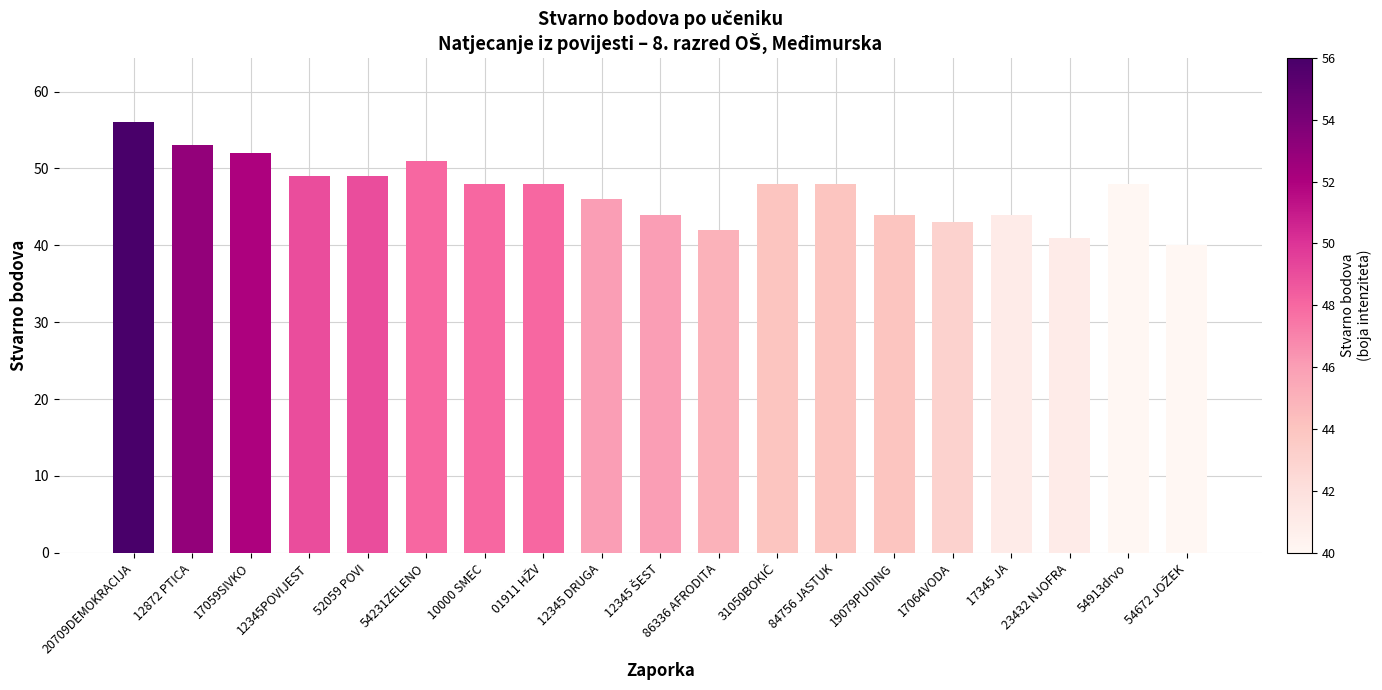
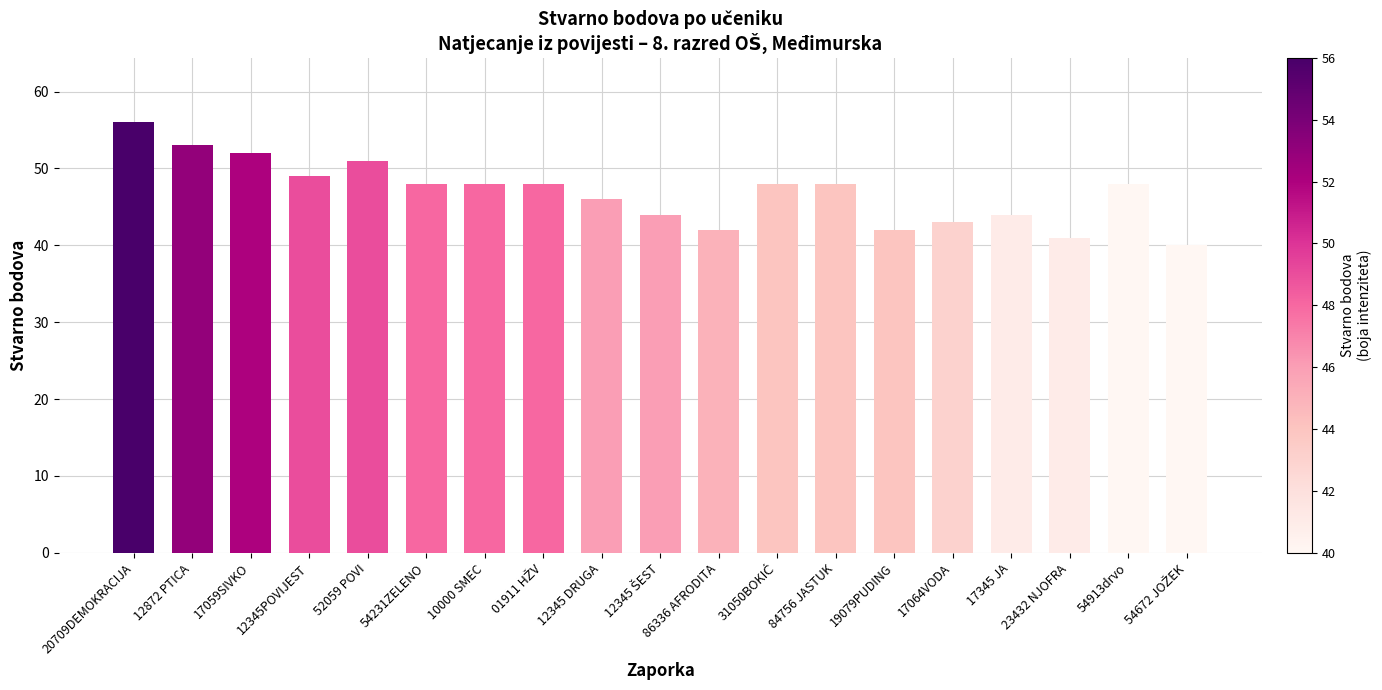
52059 POVI: 49 -> 51
54231ZELENO: 51 -> 48
19079PUDING: 44 -> 42
